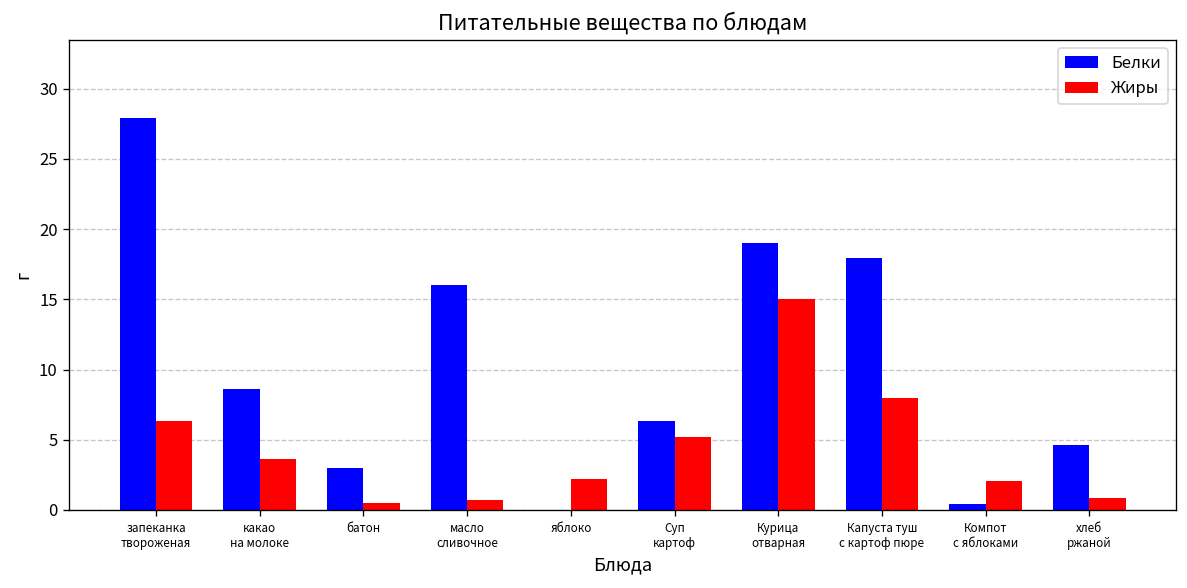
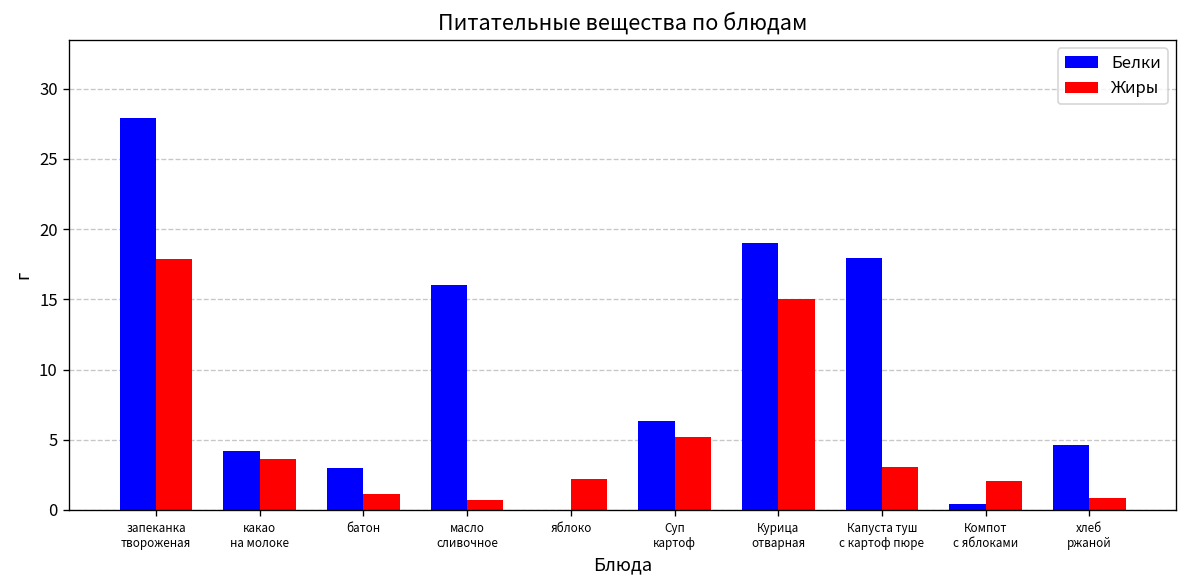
Жиры, запеканка твороженая: 6.3 -> 17.9
Белки, какао на молоке: 8.6 -> 4.2
Жиры, батон: 0.5 -> 1.2
Жиры, Капуста туш с картоф пюре: 8.0 -> 3.1
